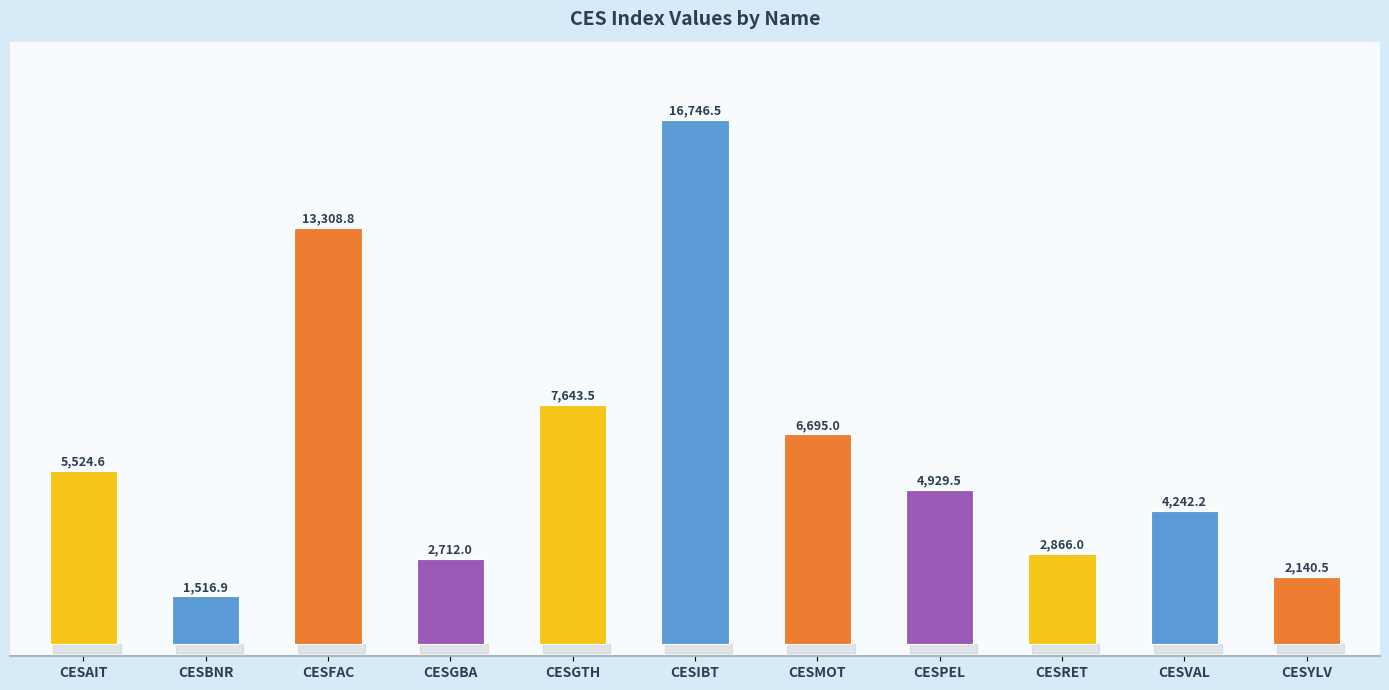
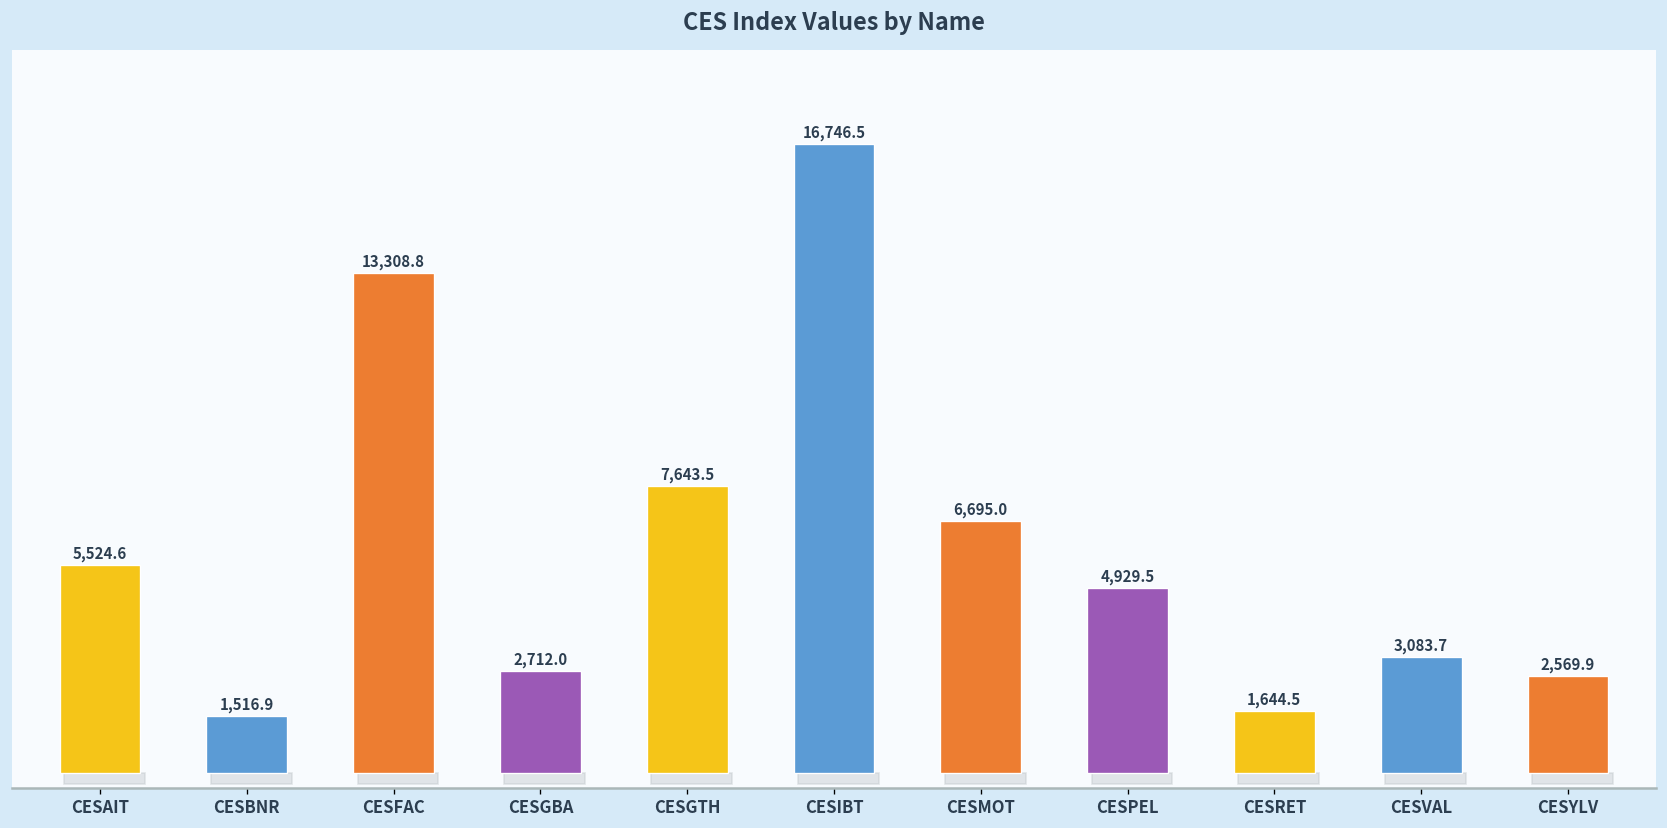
CESRET: 2,866.0 -> 1,644.5
CESVAL: 4,242.2 -> 3,083.7
CESYLV: 2,140.5 -> 2,569.9
